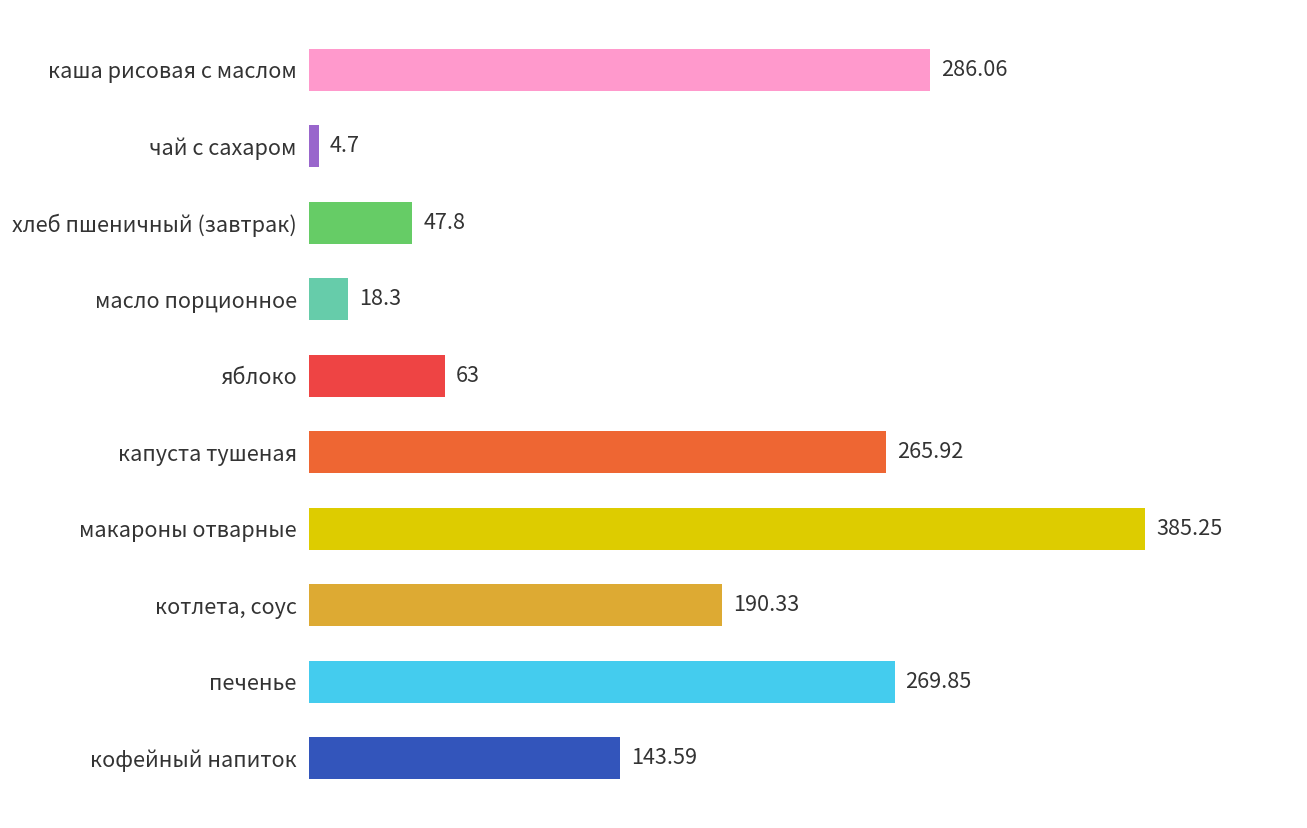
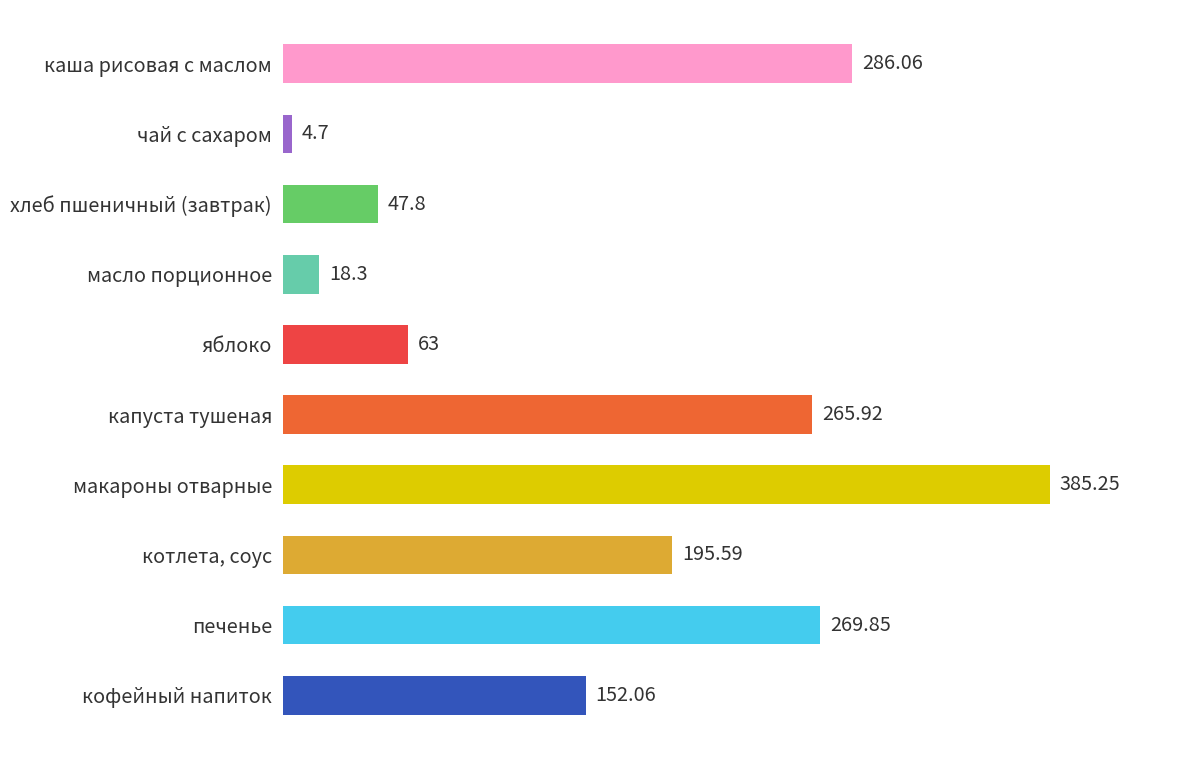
котлета, соус: 190.33 -> 195.59
кофейный напиток: 143.59 -> 152.06
